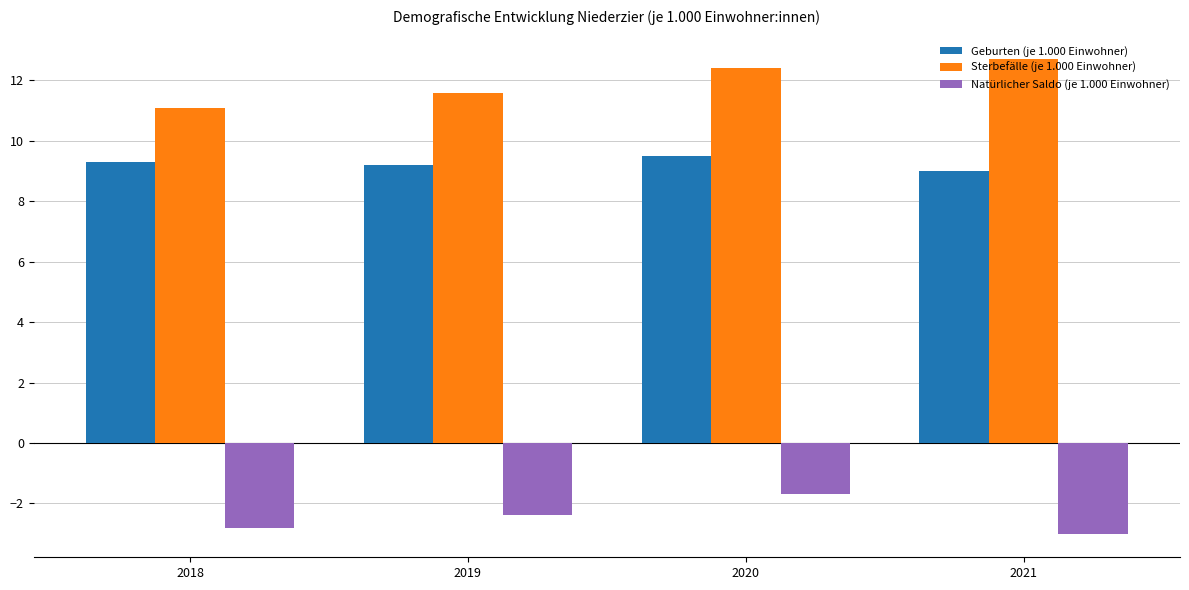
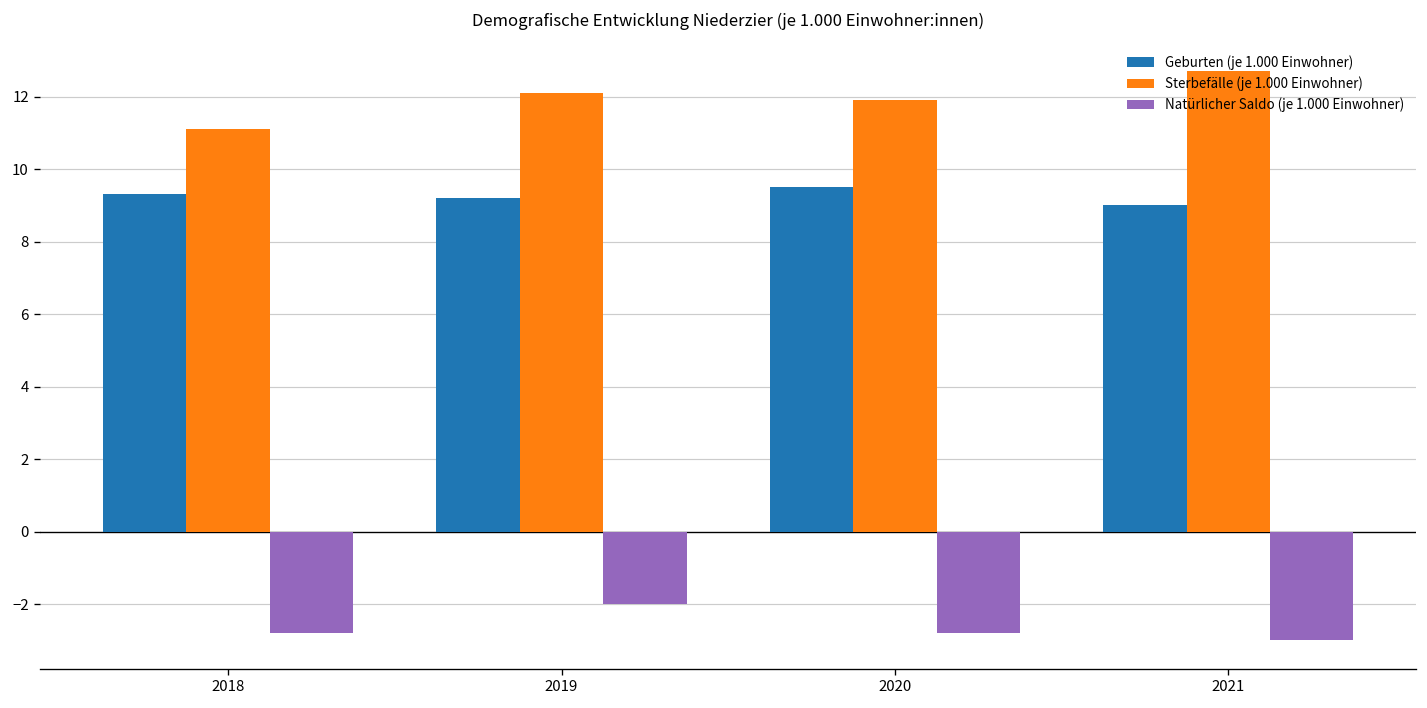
Sterbefälle (je 1.000 Einwohner), 2019: 11.6 -> 12.1
Natürlicher Saldo (je 1.000 Einwohner), 2019: -2.4 -> -2.0
Sterbefälle (je 1.000 Einwohner), 2020: 12.4 -> 11.9
Natürlicher Saldo (je 1.000 Einwohner), 2020: -1.7 -> -2.8
